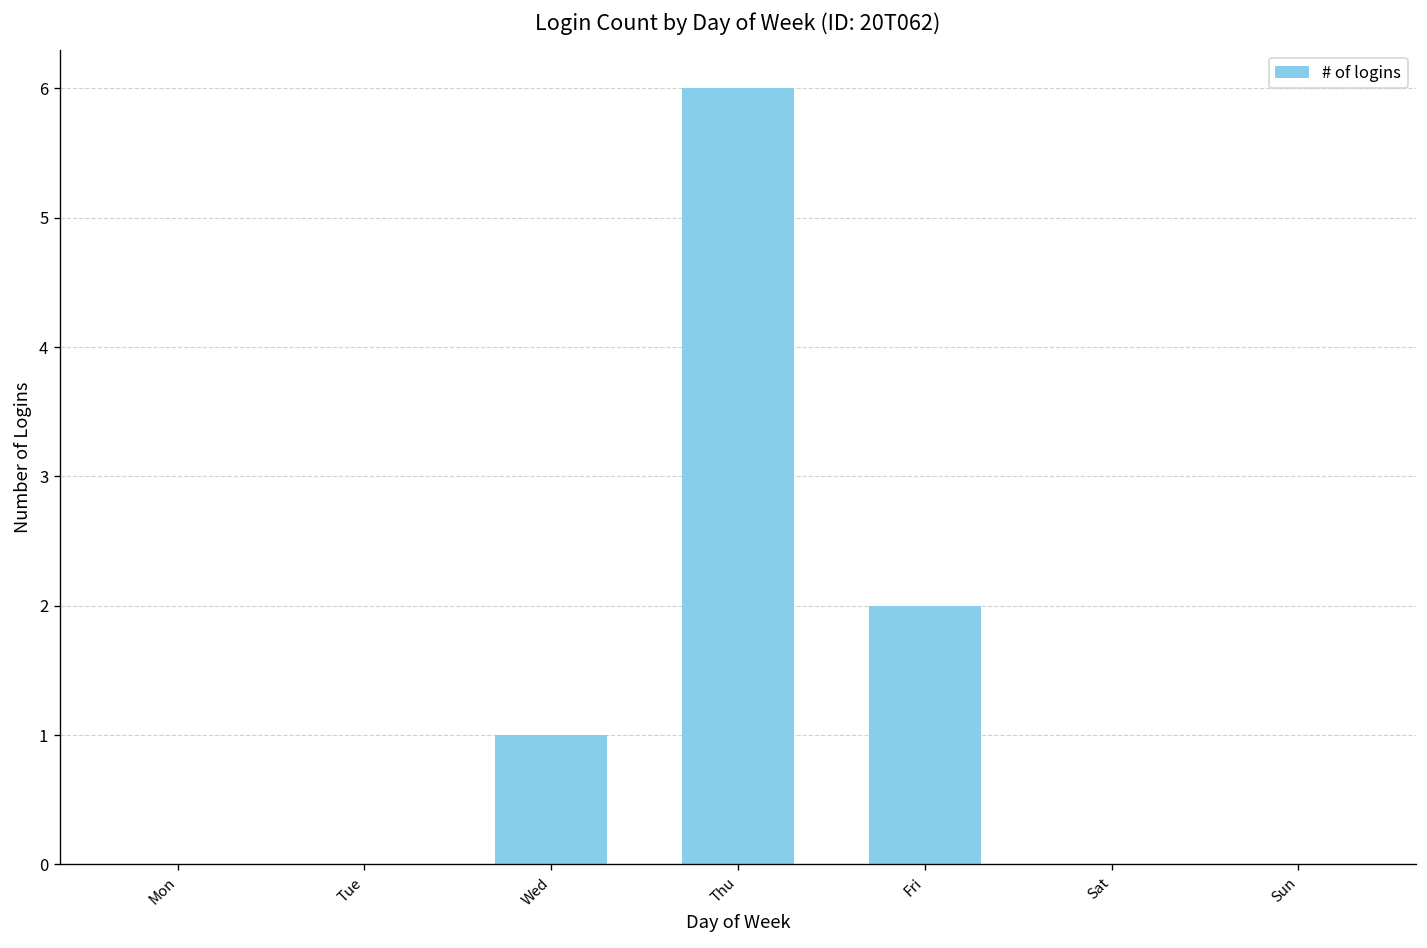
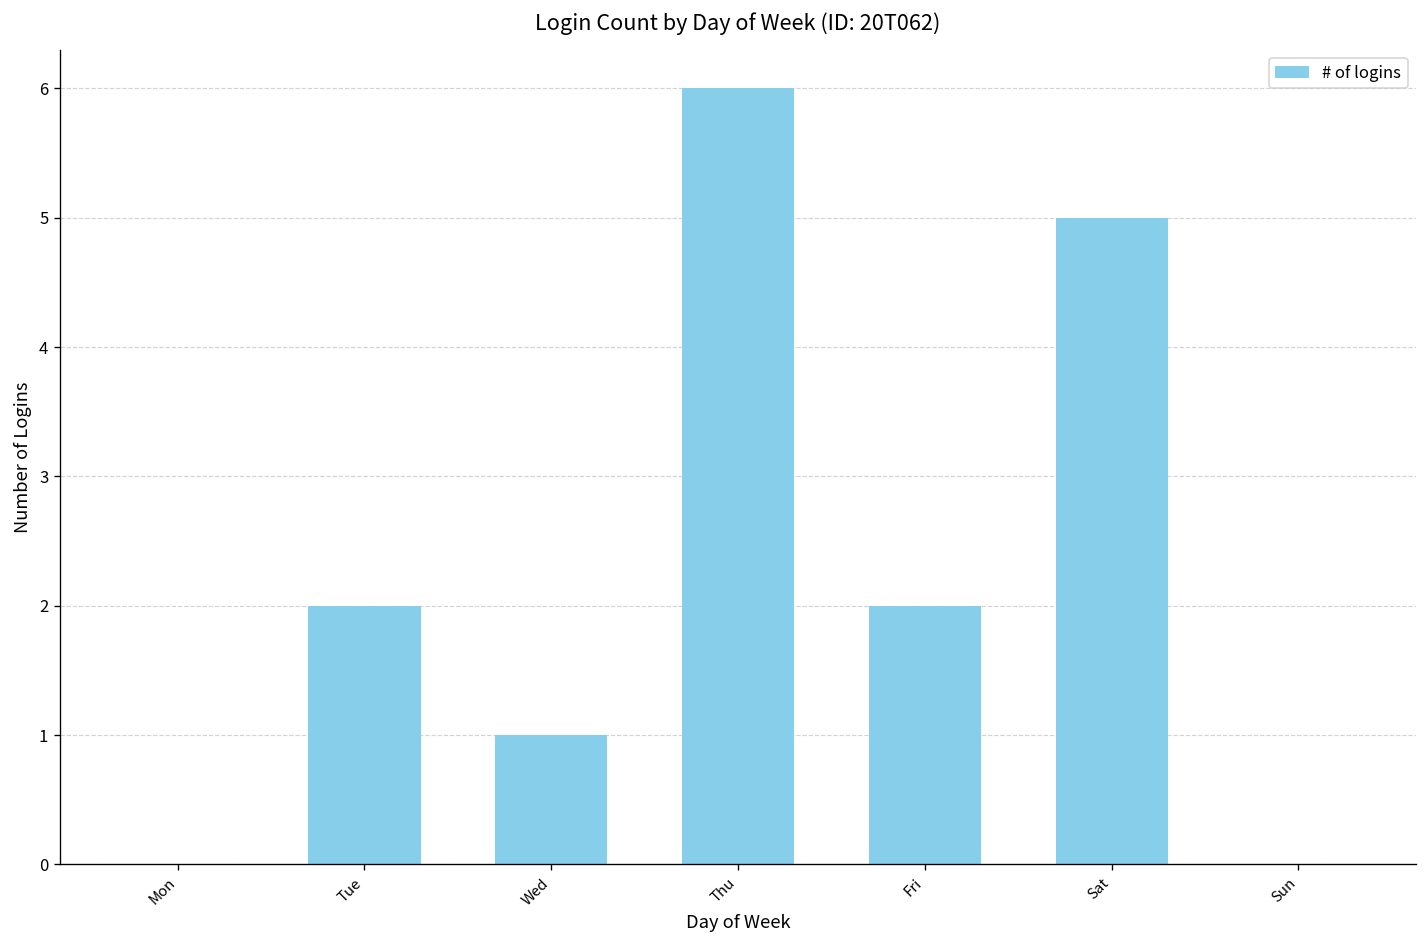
Tue: 0 -> 2
Sat: 0 -> 5
